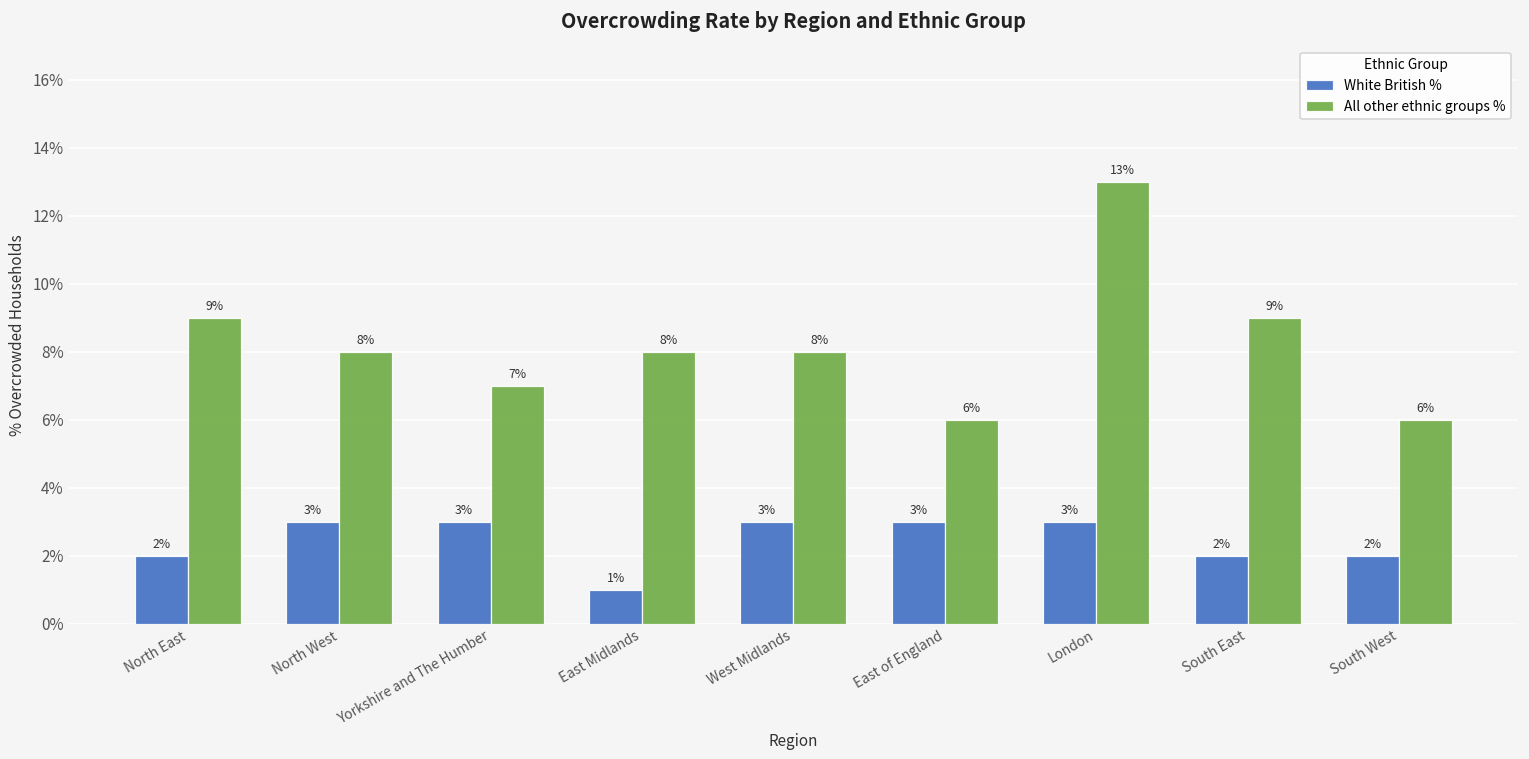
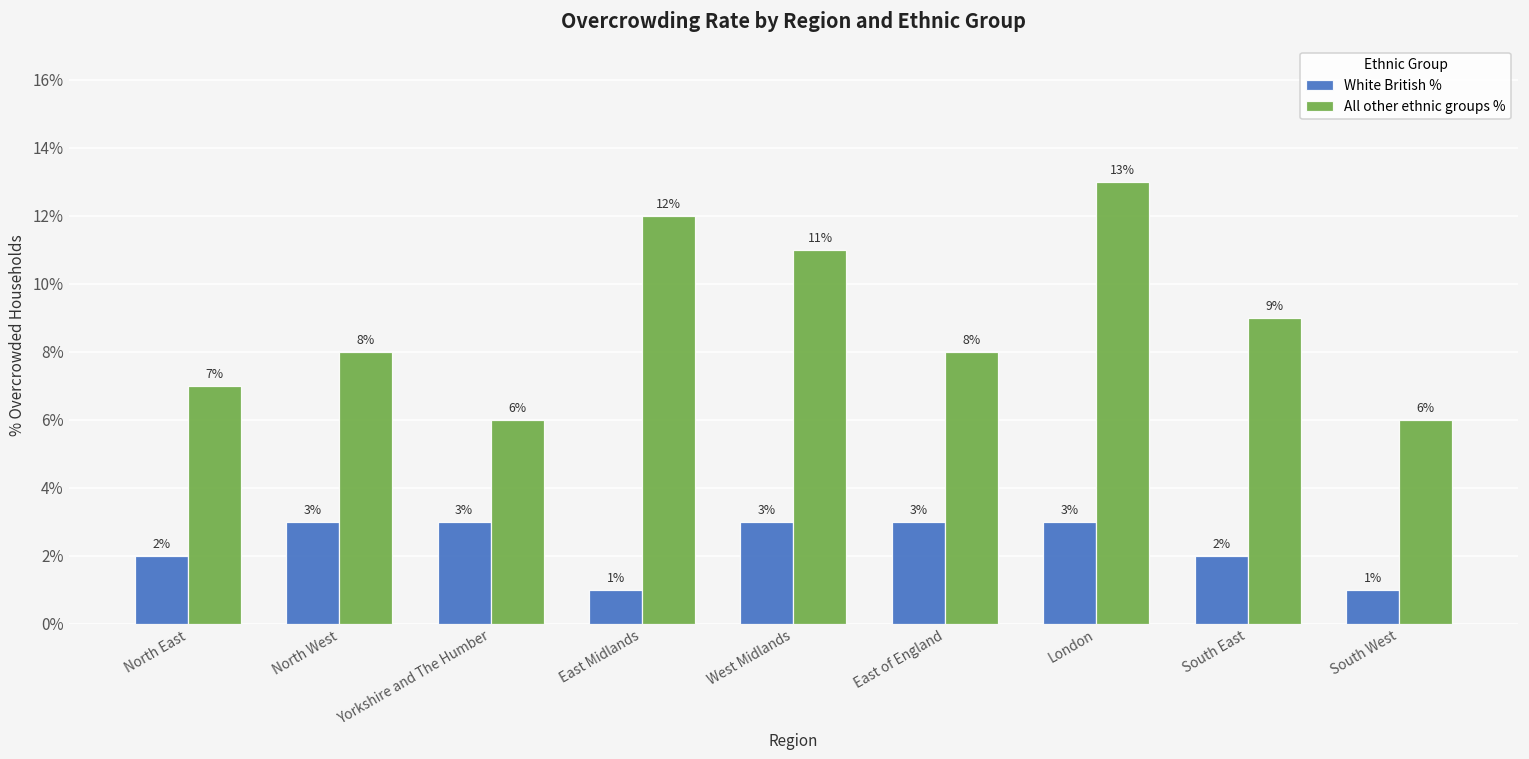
All other ethnic groups %, North East: 9% -> 7%
All other ethnic groups %, Yorkshire and The Humber: 7% -> 6%
All other ethnic groups %, East Midlands: 8% -> 12%
All other ethnic groups %, West Midlands: 8% -> 11%
All other ethnic groups %, East of England: 6% -> 8%
White British %, South West: 2% -> 1%
